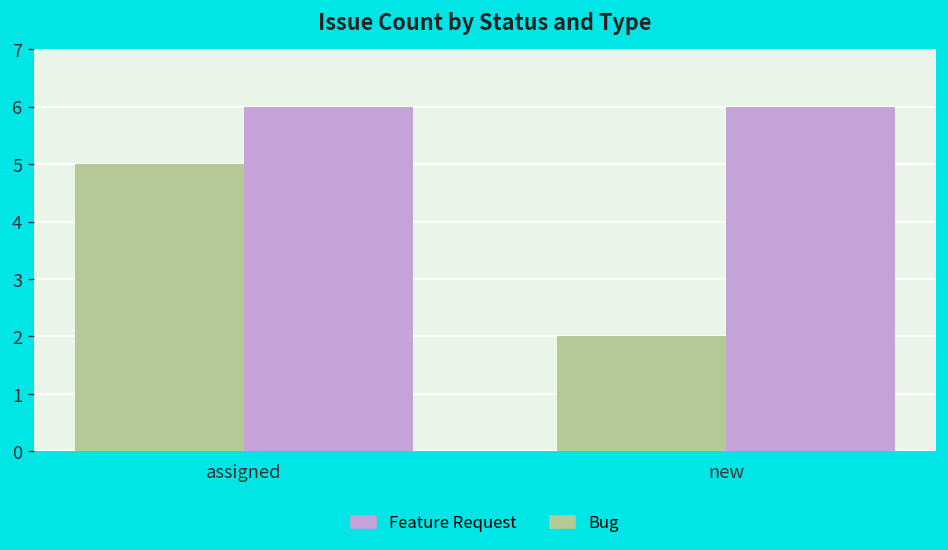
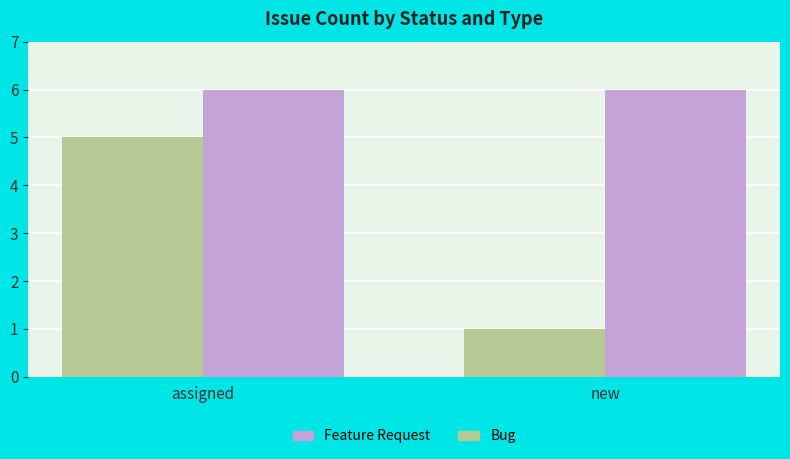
Bug, new: 2 -> 1
